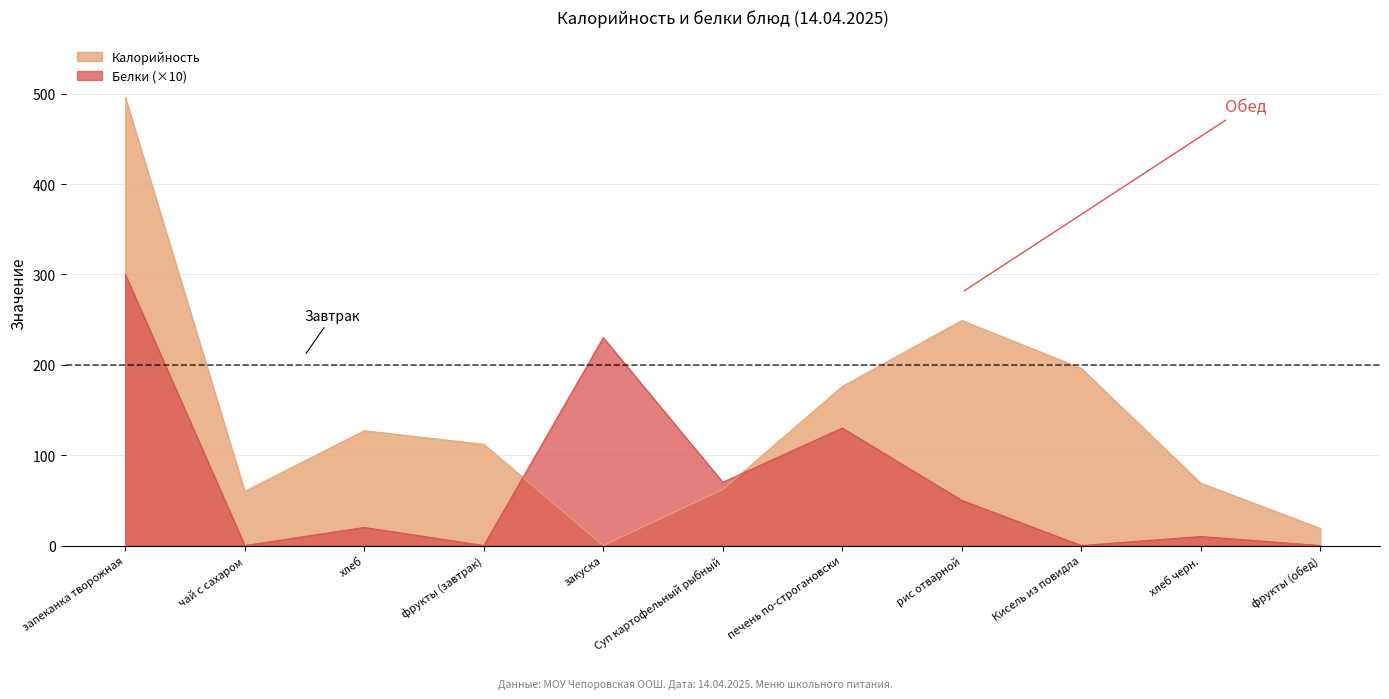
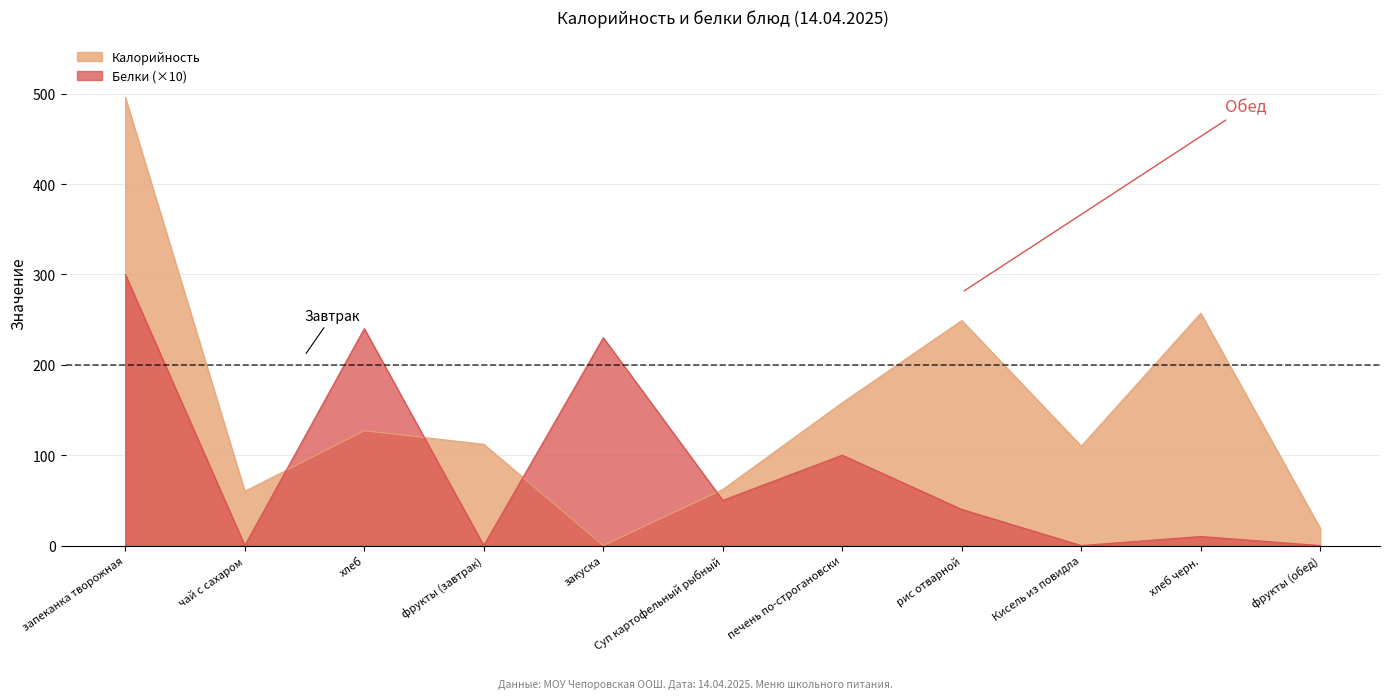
Белки (×10), хлеб: 20 -> 240
Белки (×10), Суп картофельный рыбный: 70 -> 50
Калорийность, печень по-строгановски: 180 -> 160
Белки (×10), печень по-строгановски: 130 -> 100
Белки (×10), рис отварной: 50 -> 40
Калорийность, Кисель из повидла: 200 -> 110
Калорийность, хлеб черн.: 70 -> 260
